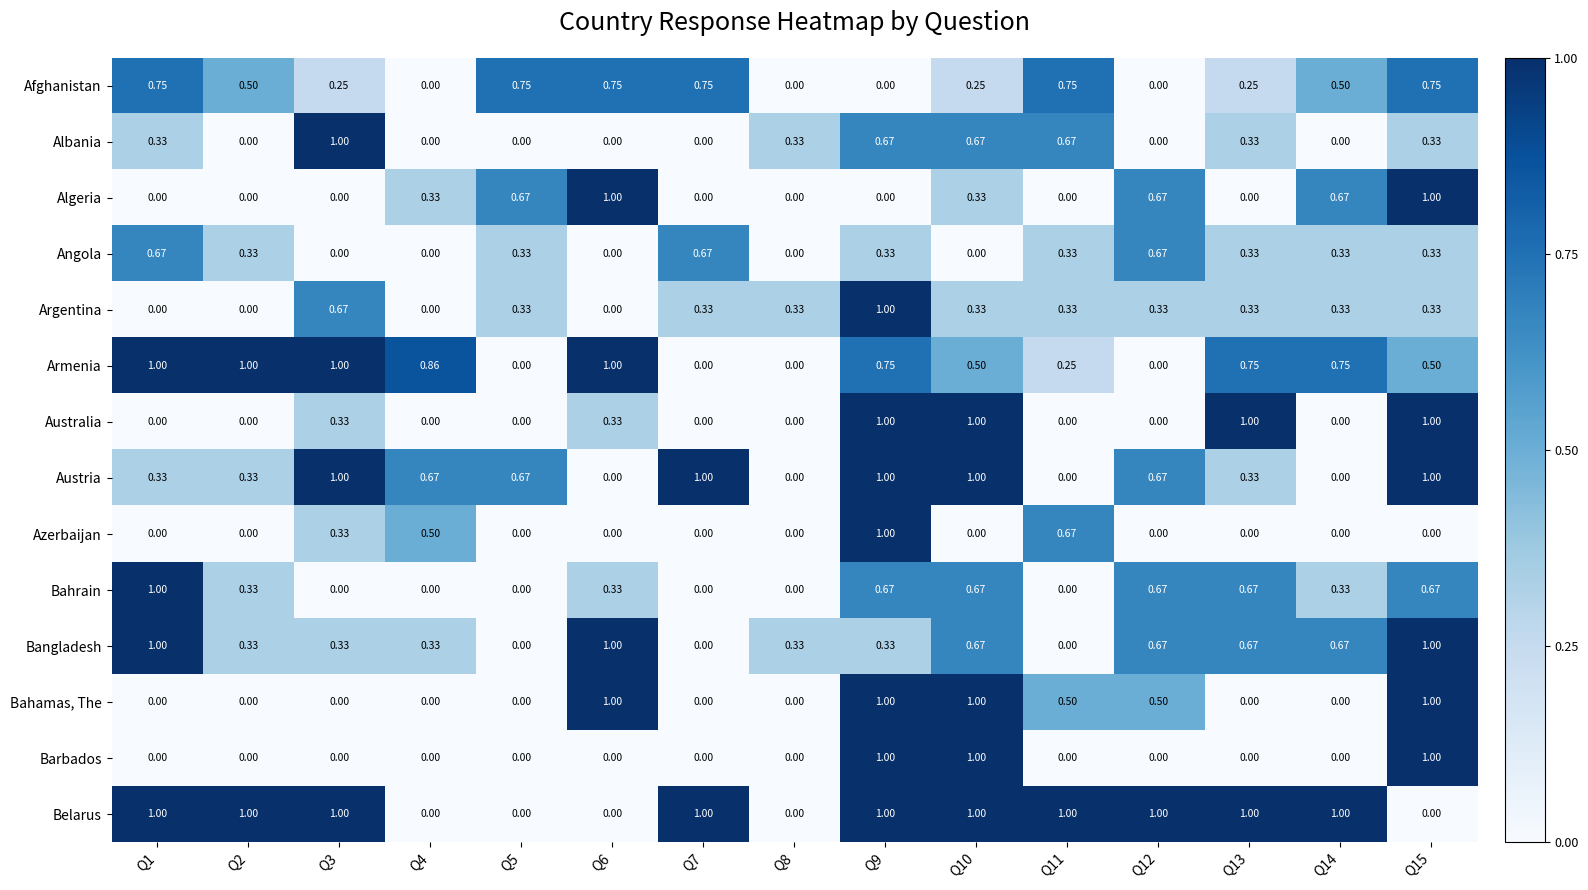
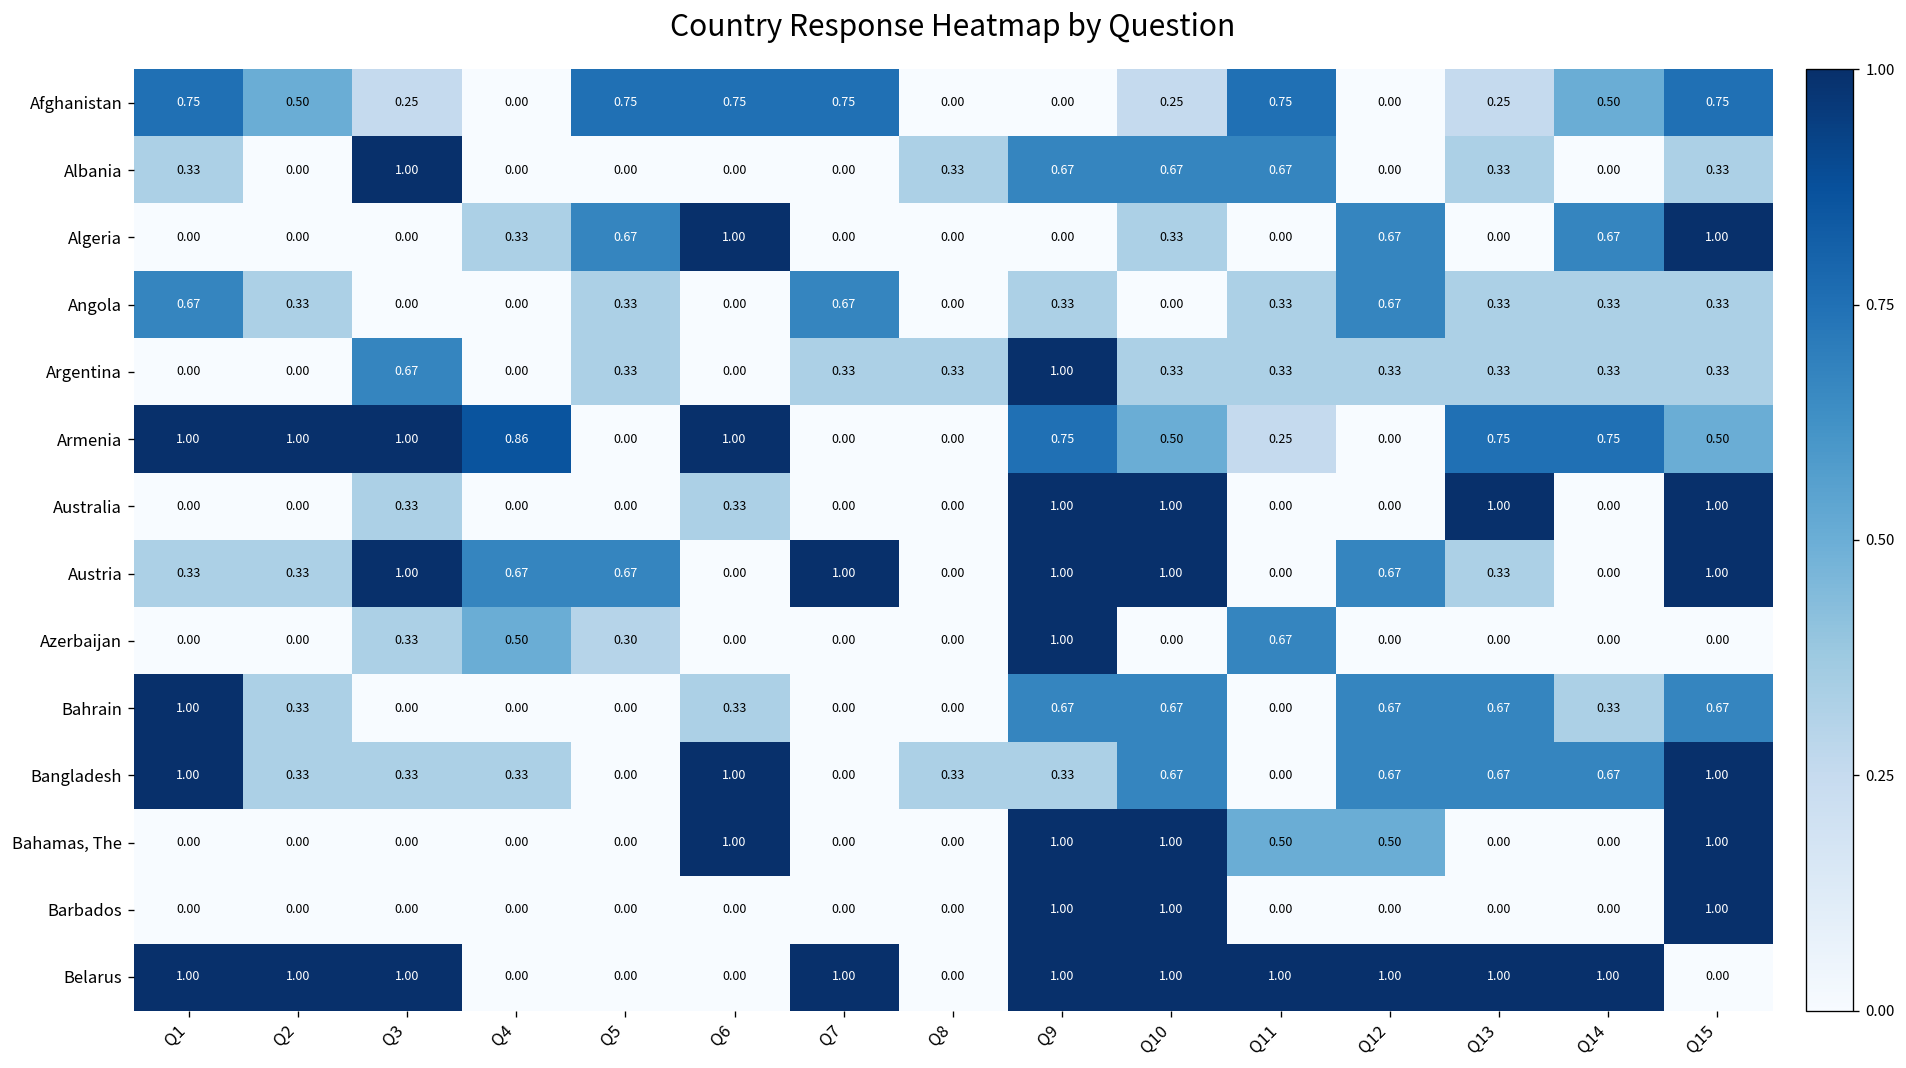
Azerbaijan, Q5: 0.00 -> 0.30
